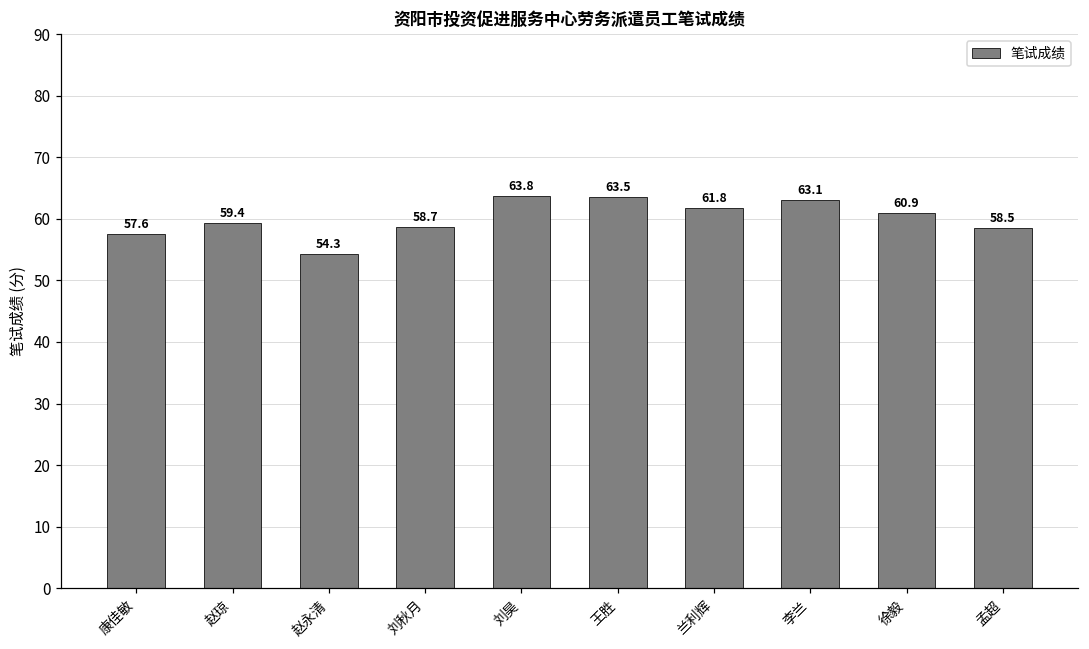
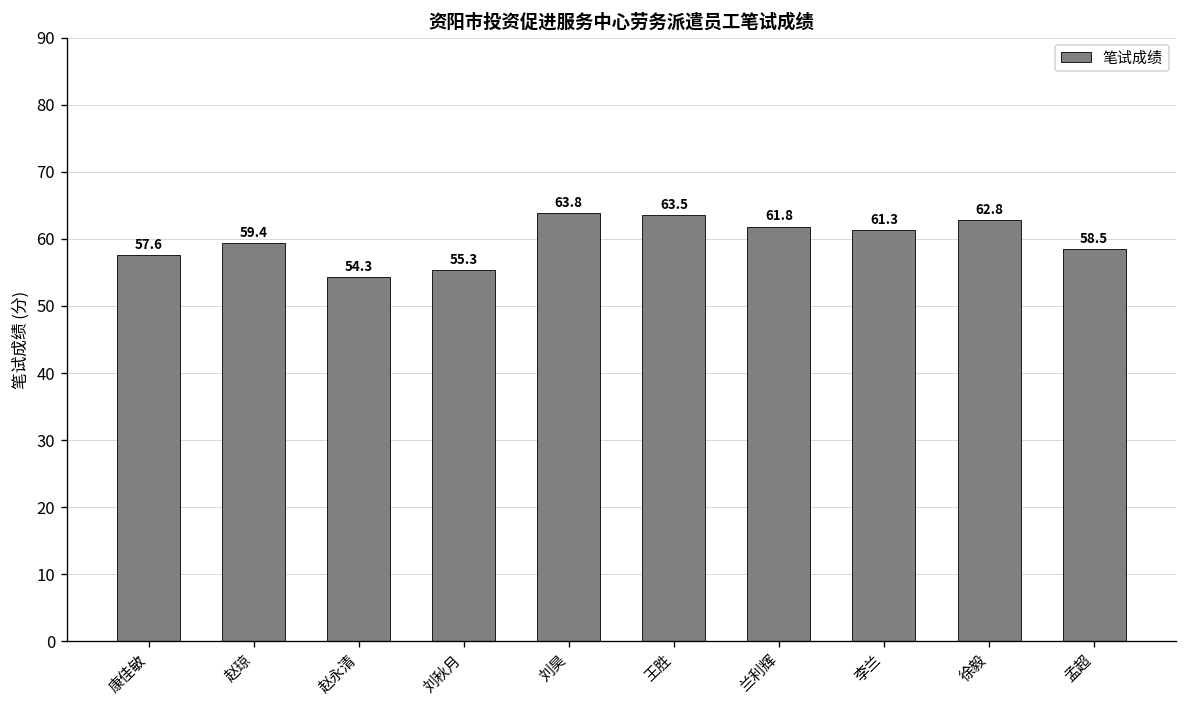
刘秋月: 58.7 -> 55.3
李兰: 63.1 -> 61.3
徐毅: 60.9 -> 62.8
